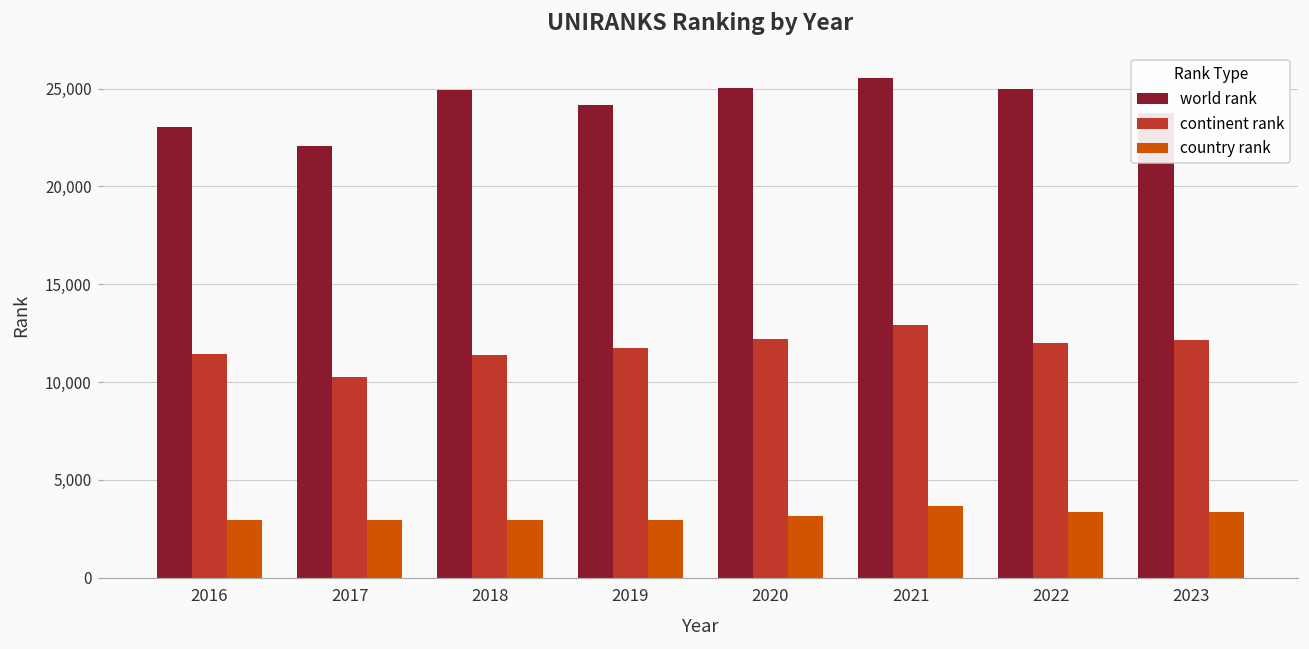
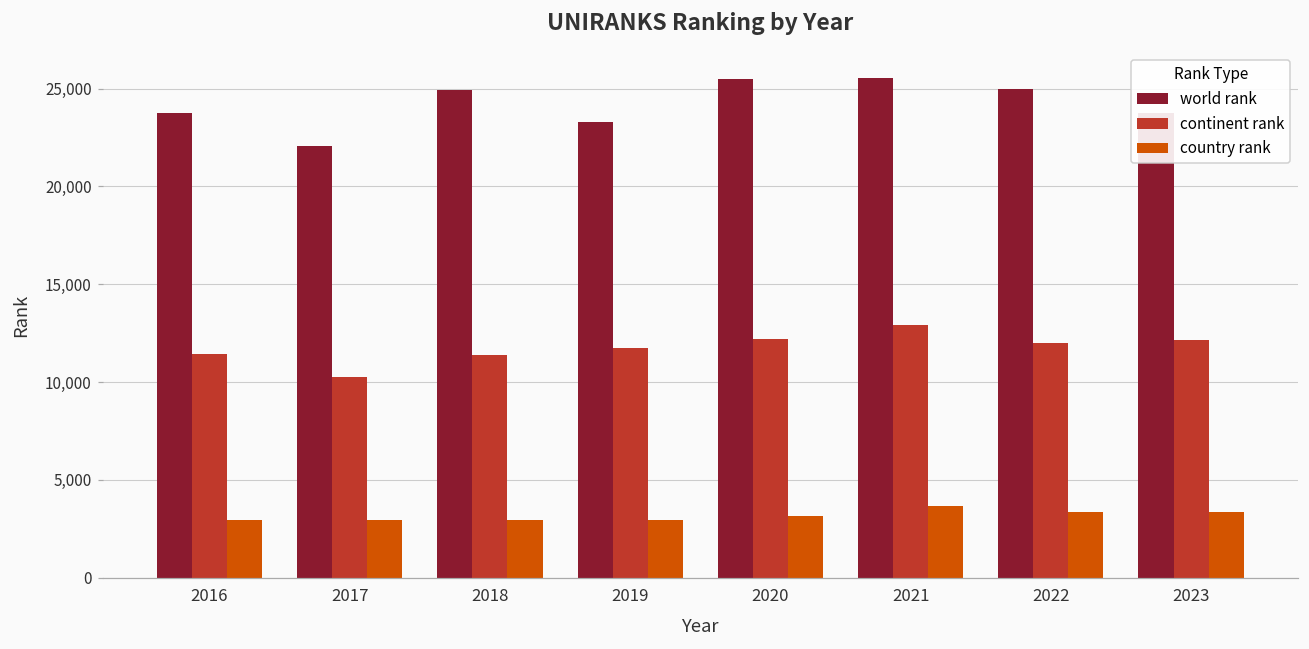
world rank, 2016: 23,000 -> 23,700
world rank, 2019: 24,200 -> 23,300
world rank, 2020: 25,000 -> 25,500
